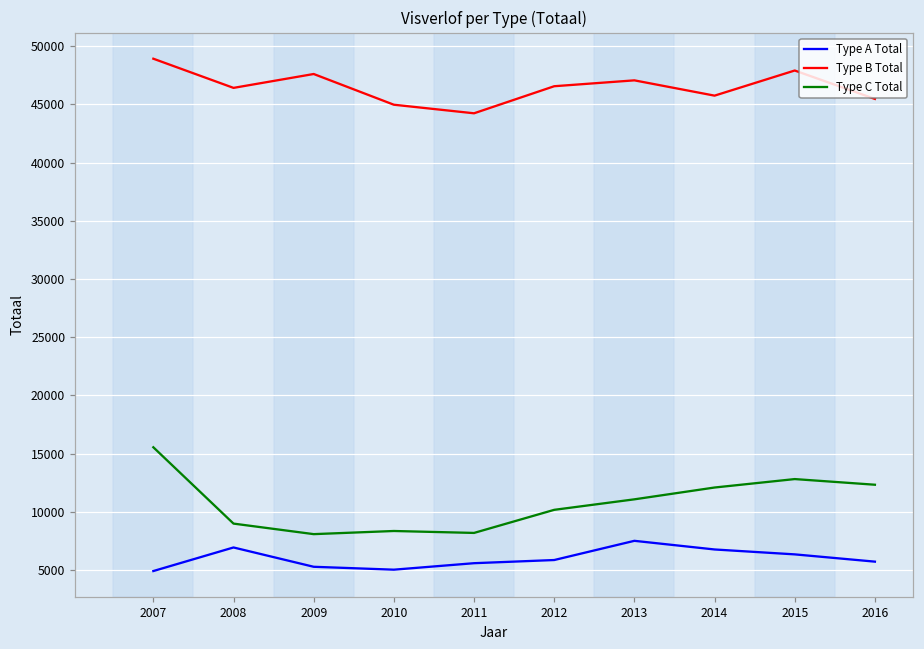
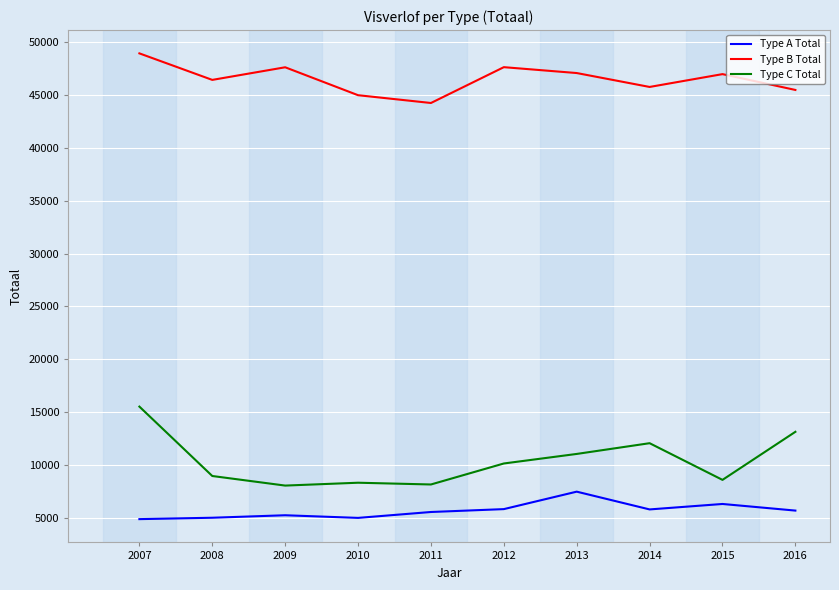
Type A Total, 2008: 6900 -> 5000
Type B Total, 2012: 46600 -> 47600
Type A Total, 2014: 6800 -> 5800
Type B Total, 2015: 47900 -> 47000
Type C Total, 2015: 12800 -> 8600
Type C Total, 2016: 12300 -> 13200
